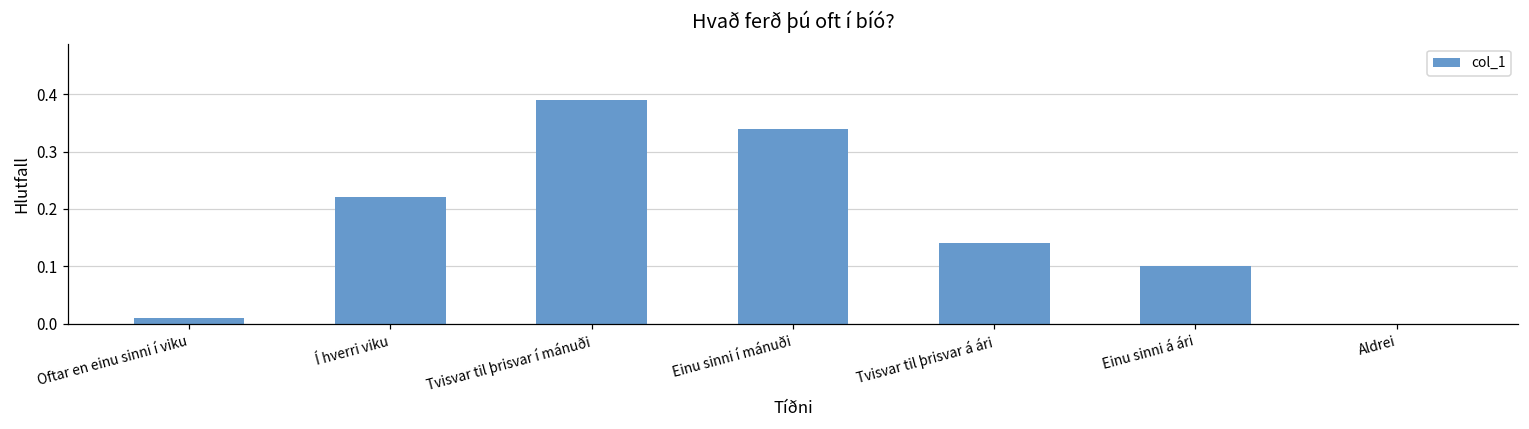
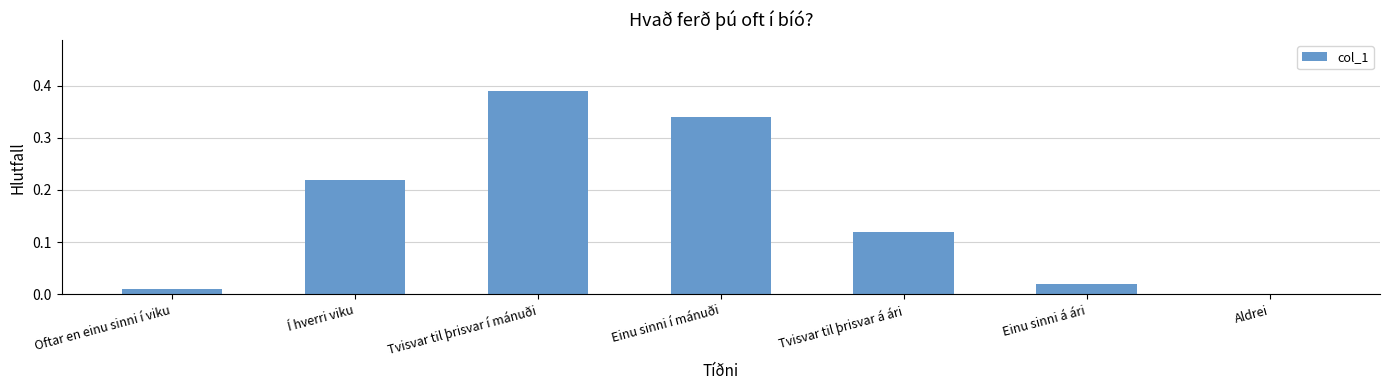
Tvisvar til þrisvar á ári: 0.14 -> 0.12
Einu sinni á ári: 0.10 -> 0.02
